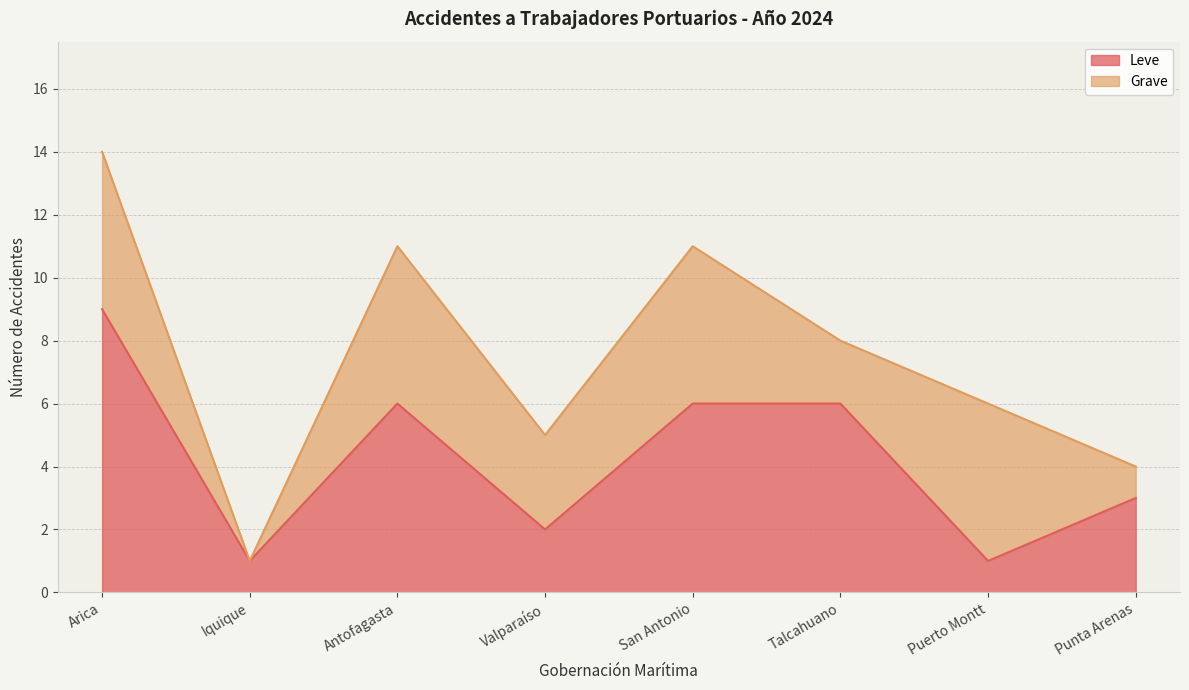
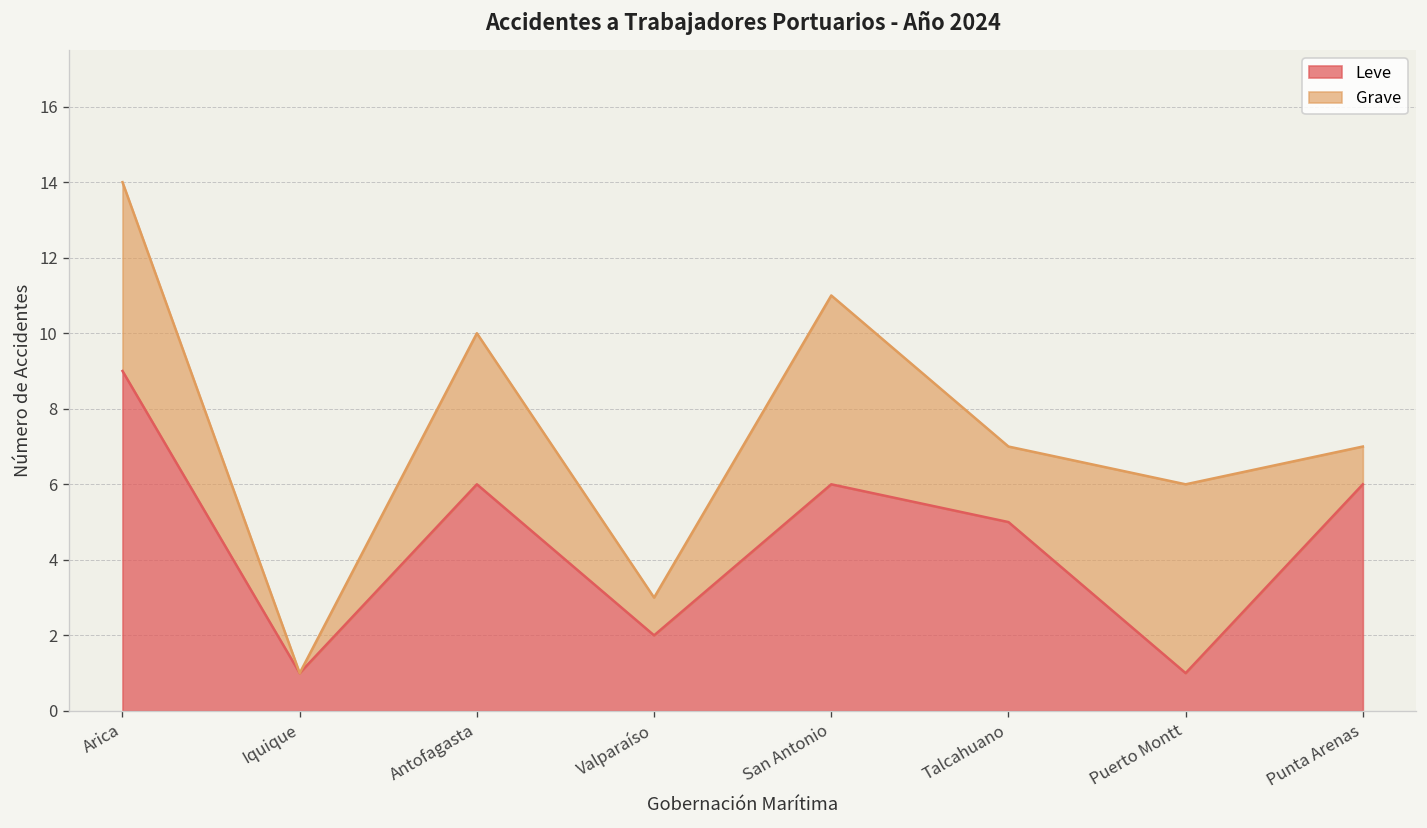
Grave, Antofagasta: 5 -> 4
Grave, Valparaíso: 3 -> 1
Leve, Talcahuano: 6 -> 5
Leve, Punta Arenas: 3 -> 6
